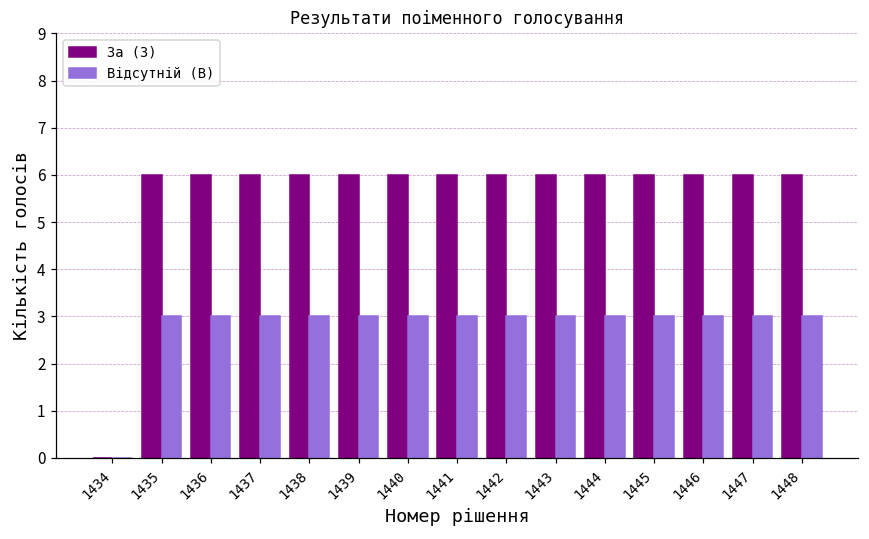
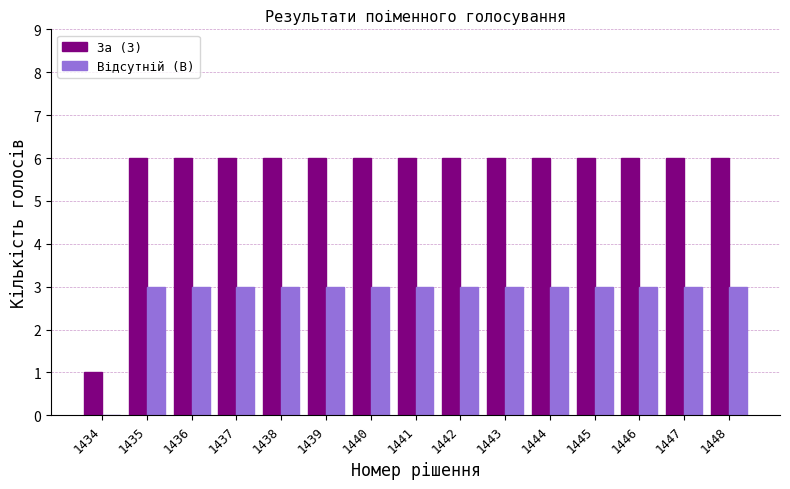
За (З), 1434: 0 -> 1
